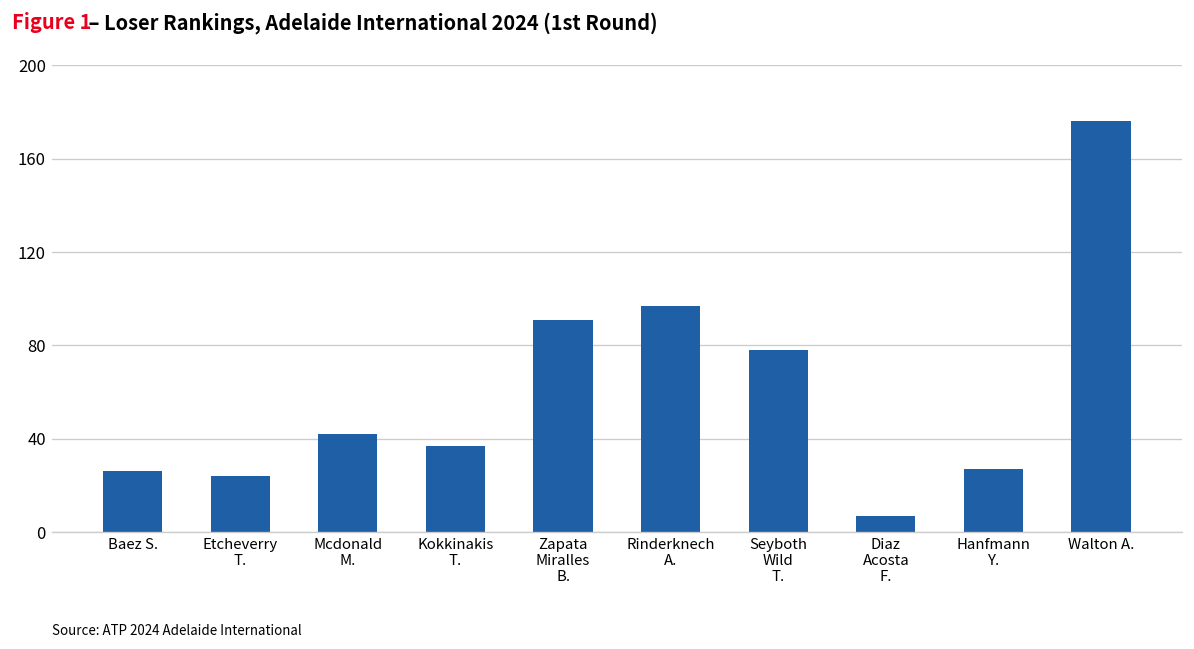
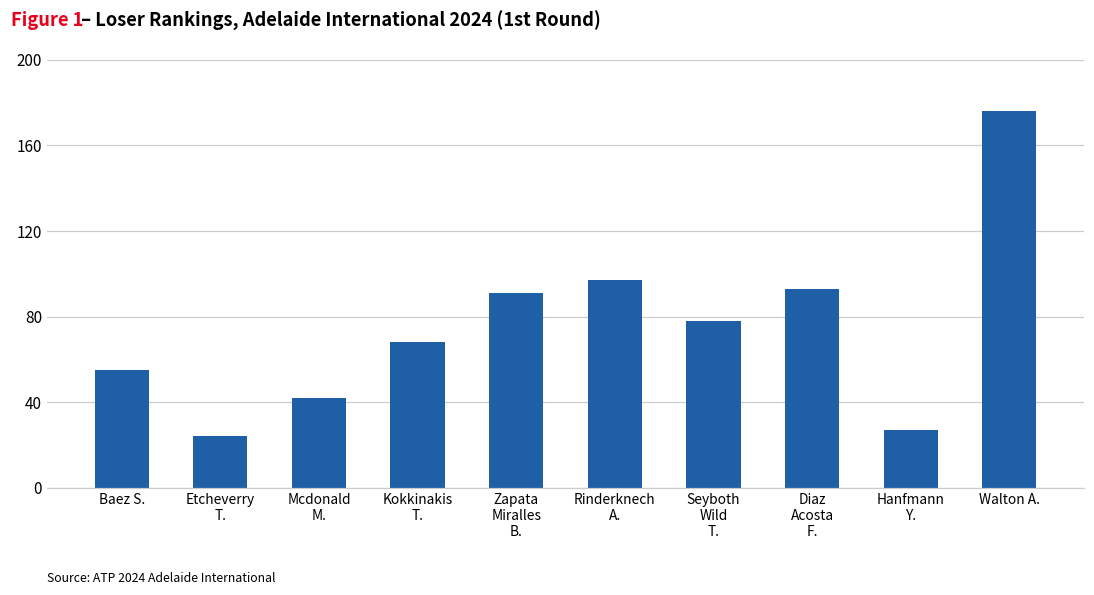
Baez S.: 26 -> 55
Kokkinakis T.: 37 -> 68
Diaz Acosta F.: 7 -> 93
